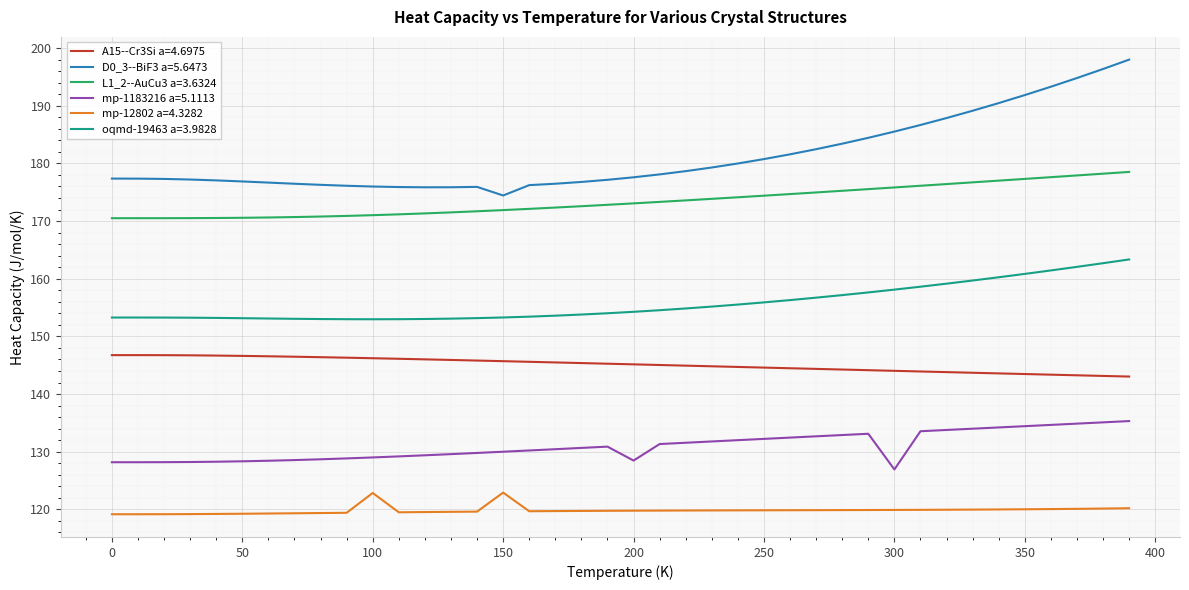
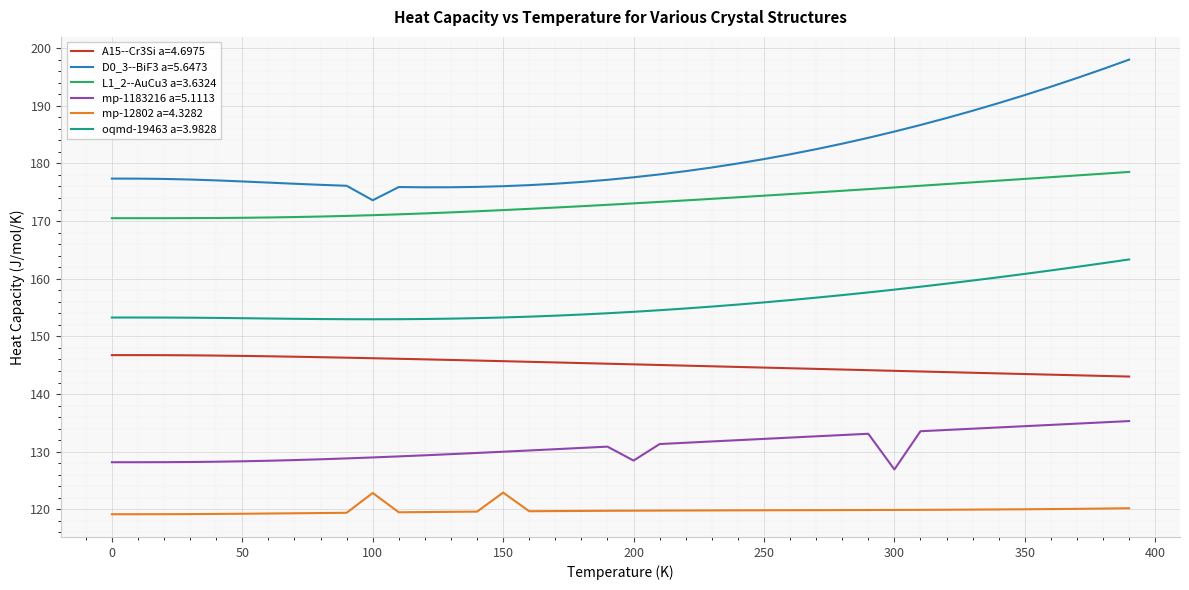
D0_3--BiF3 a=5.6473, 100: 176 -> 174
D0_3--BiF3 a=5.6473, 150: 174 -> 176
